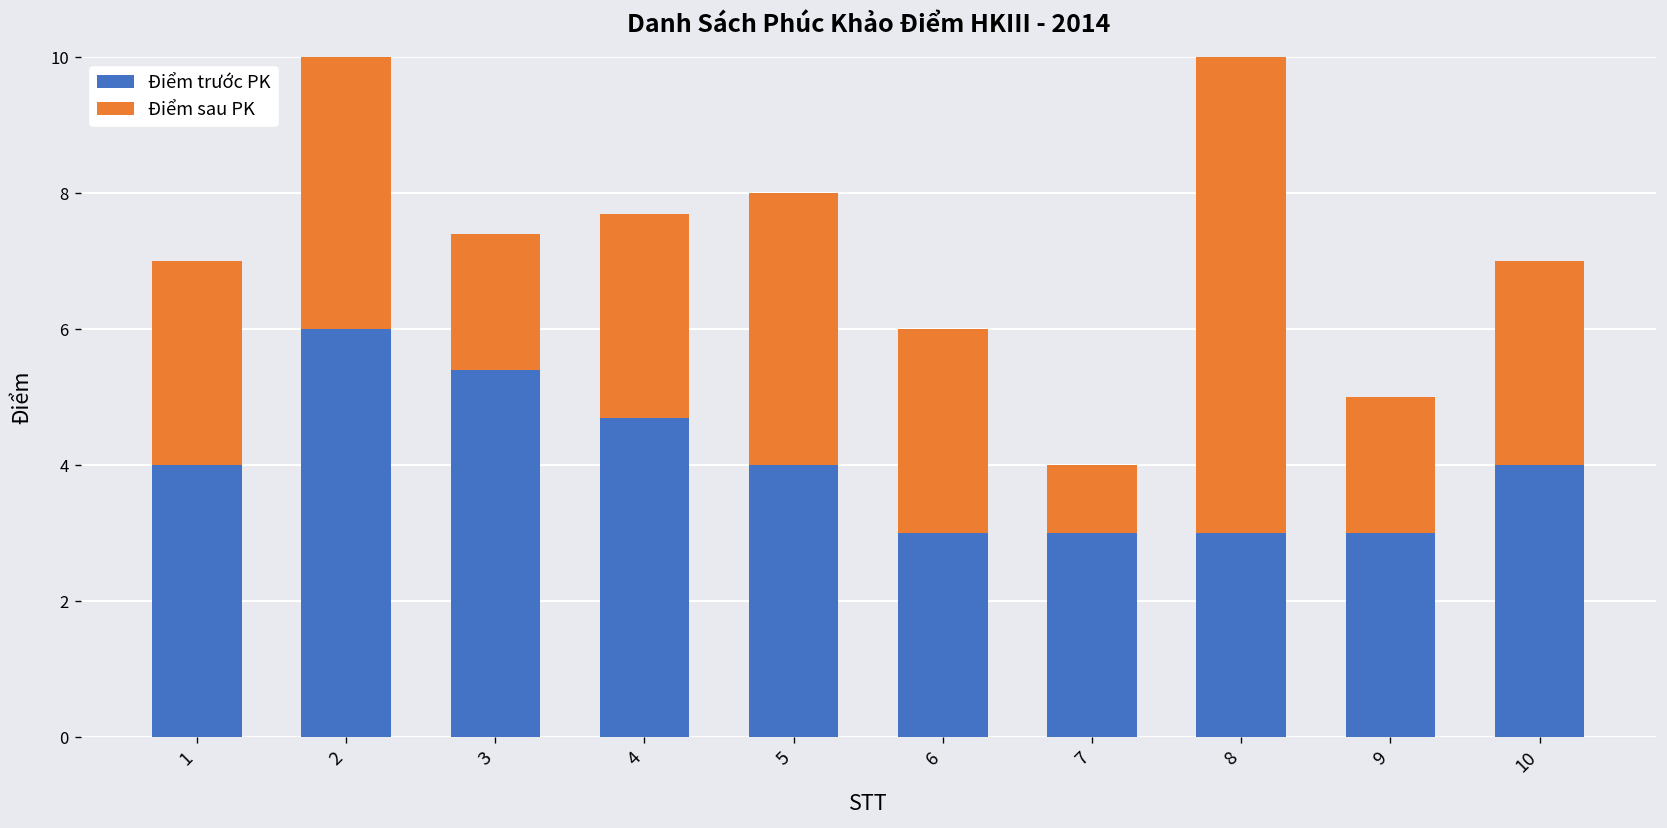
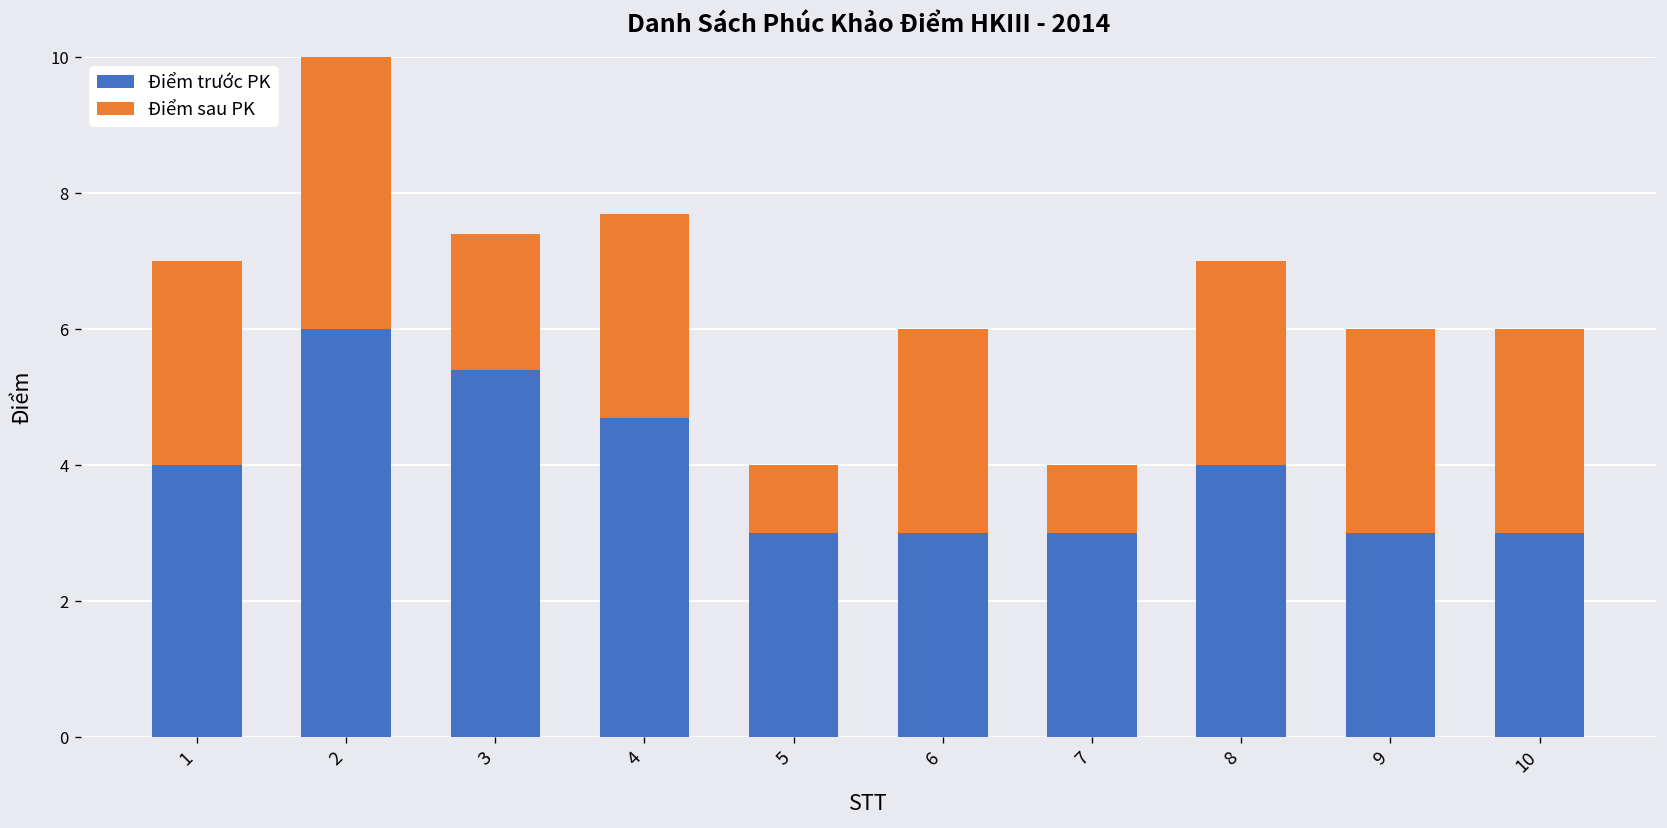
Điểm trước PK, 5: 4 -> 3
Điểm sau PK, 5: 4 -> 1
Điểm trước PK, 8: 3 -> 4
Điểm sau PK, 8: 7 -> 3
Điểm sau PK, 9: 2 -> 3
Điểm trước PK, 10: 4 -> 3
